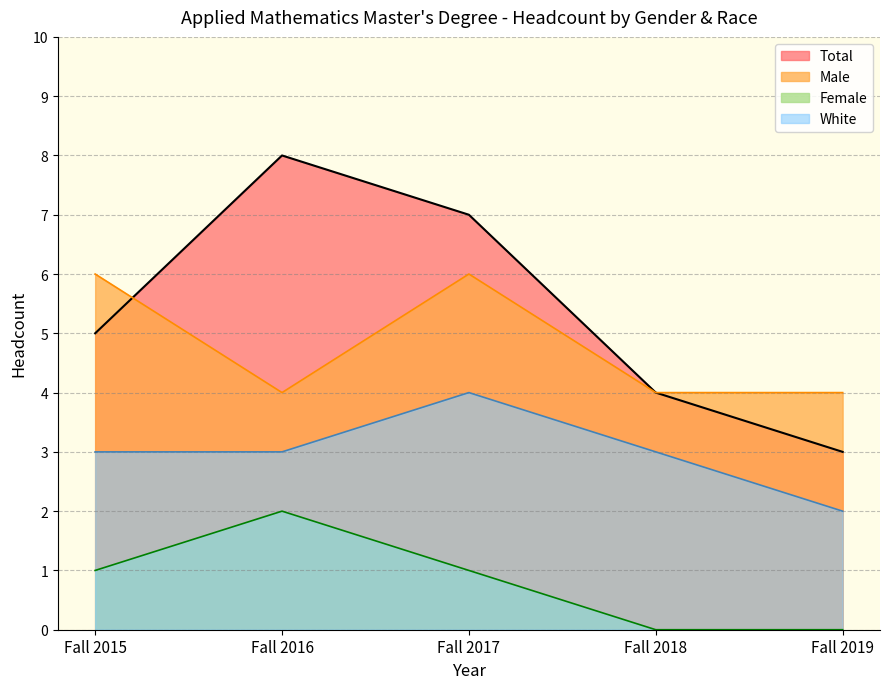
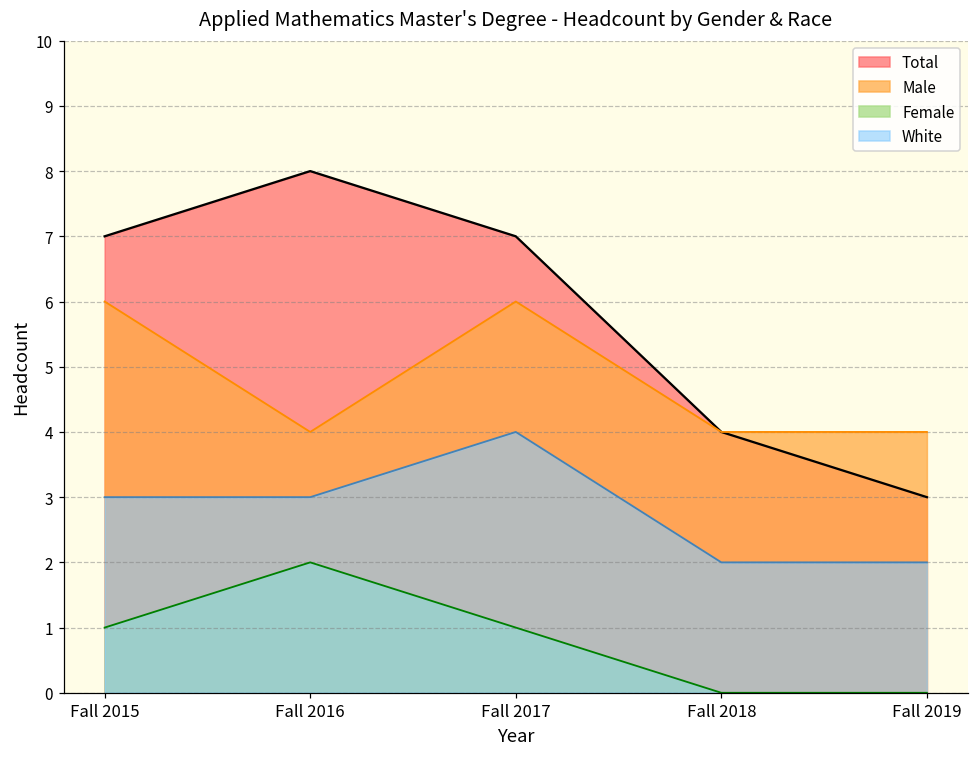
Total, Fall 2015: 5 -> 7
White, Fall 2018: 3 -> 2
